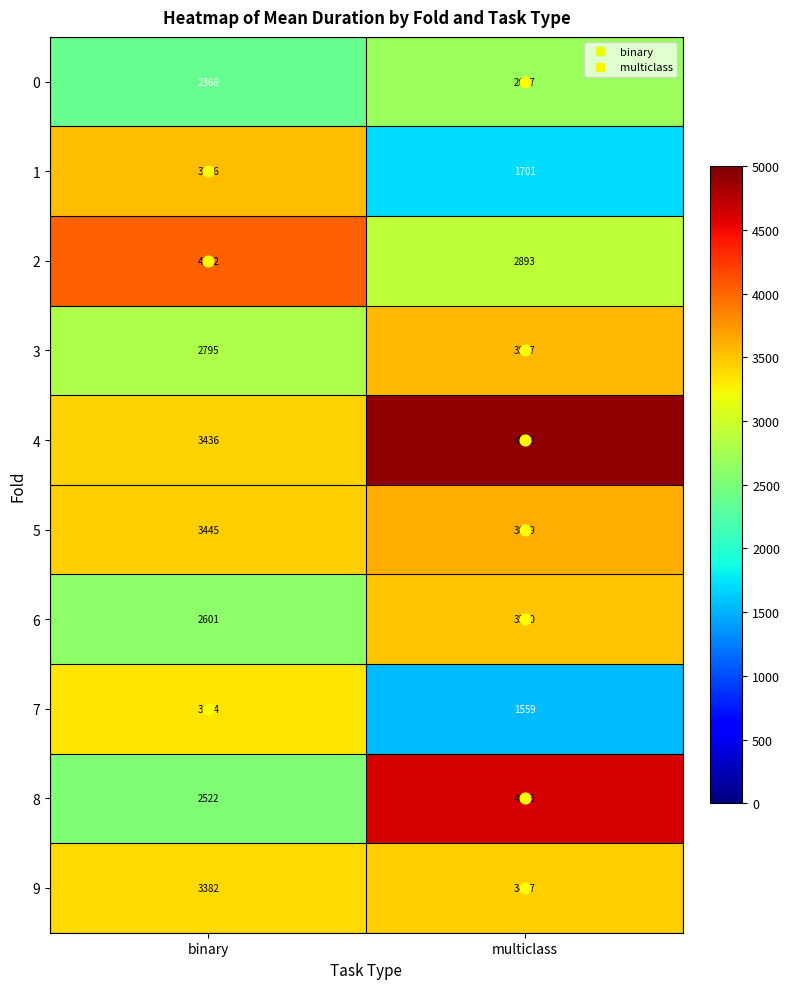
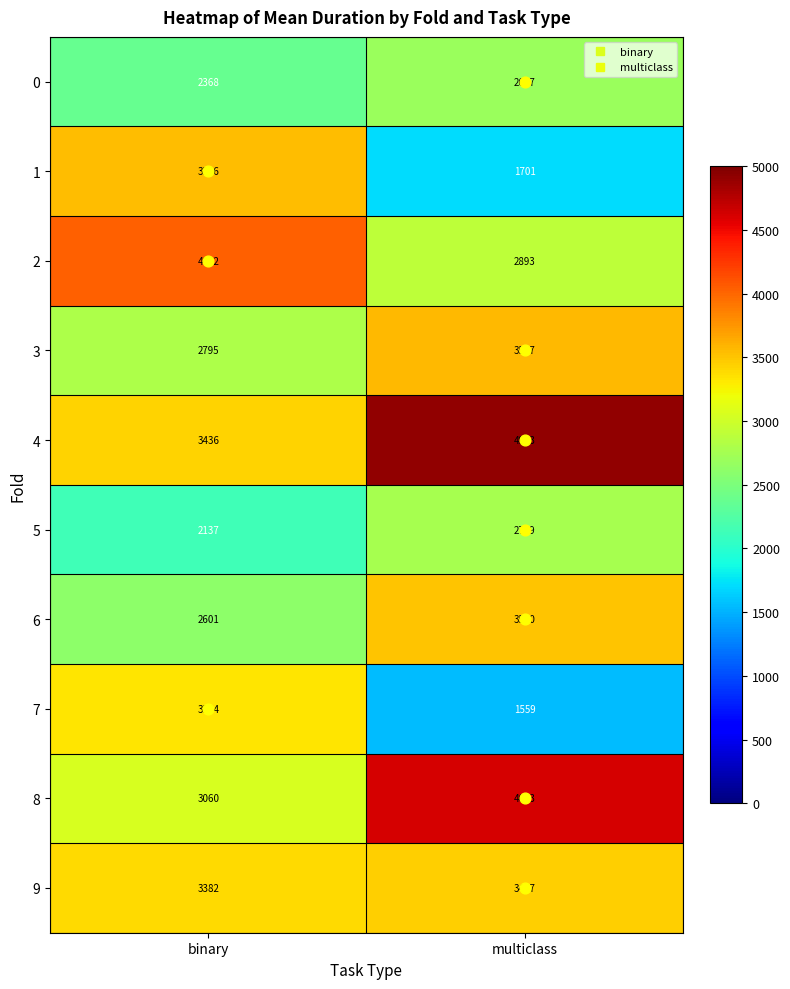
5, binary: 3445 -> 2137
5, multiclass: 3629 -> 2769
8, binary: 2522 -> 3060
